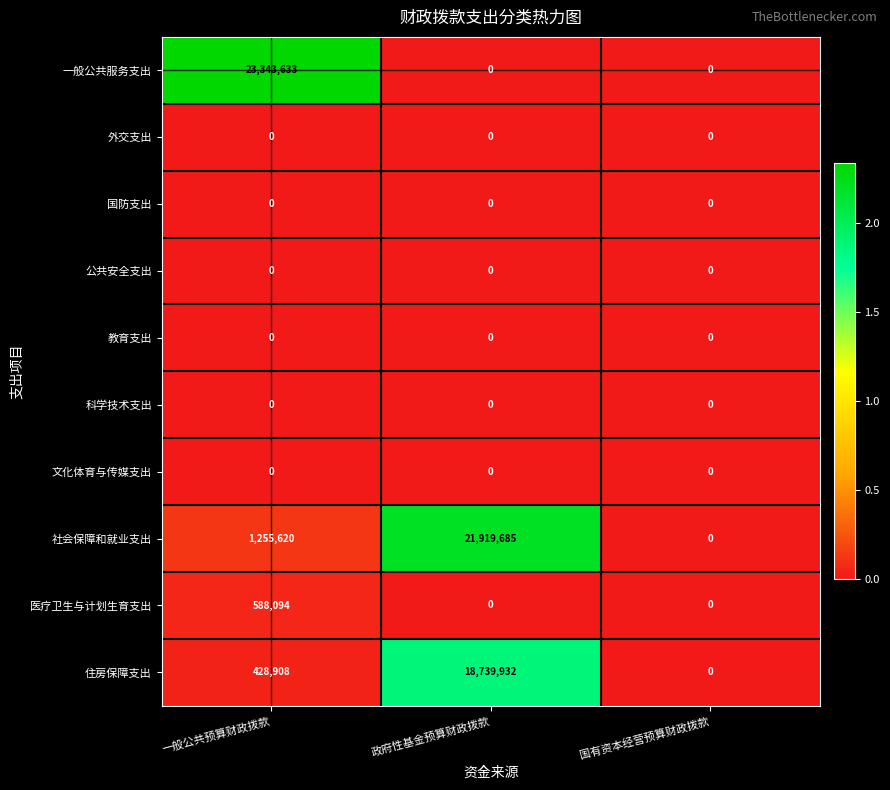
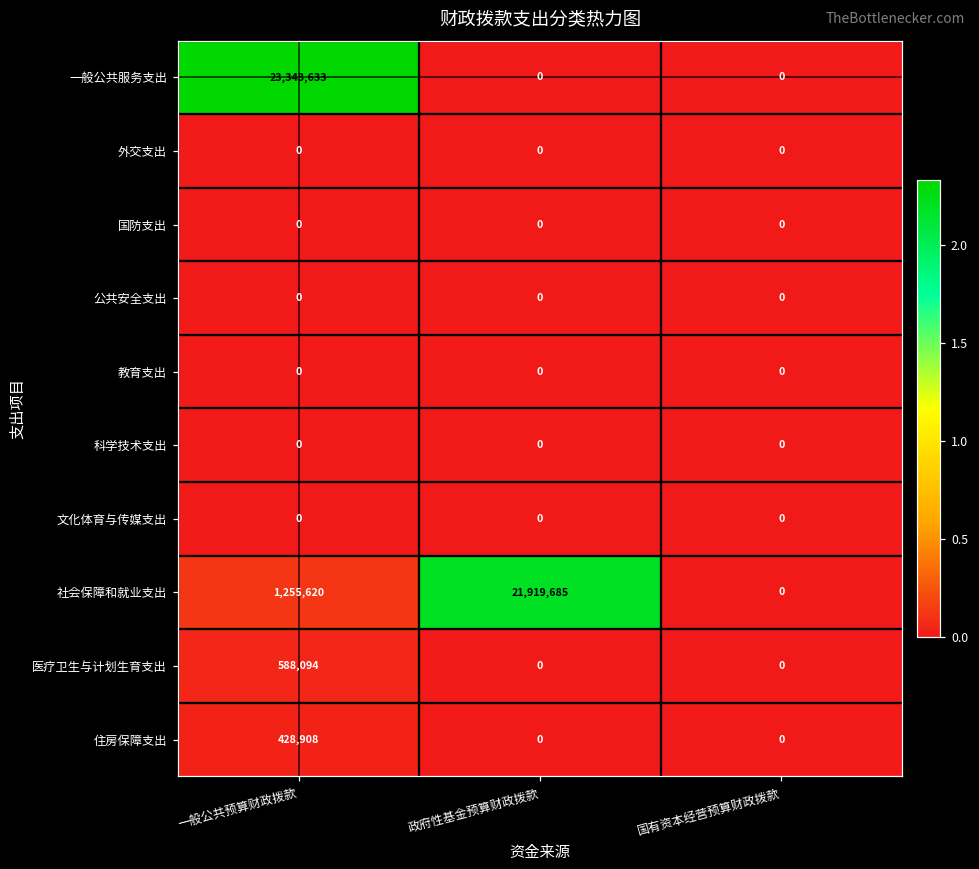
住房保障支出, 政府性基金预算财政拨款: 18,739,932 -> 0
